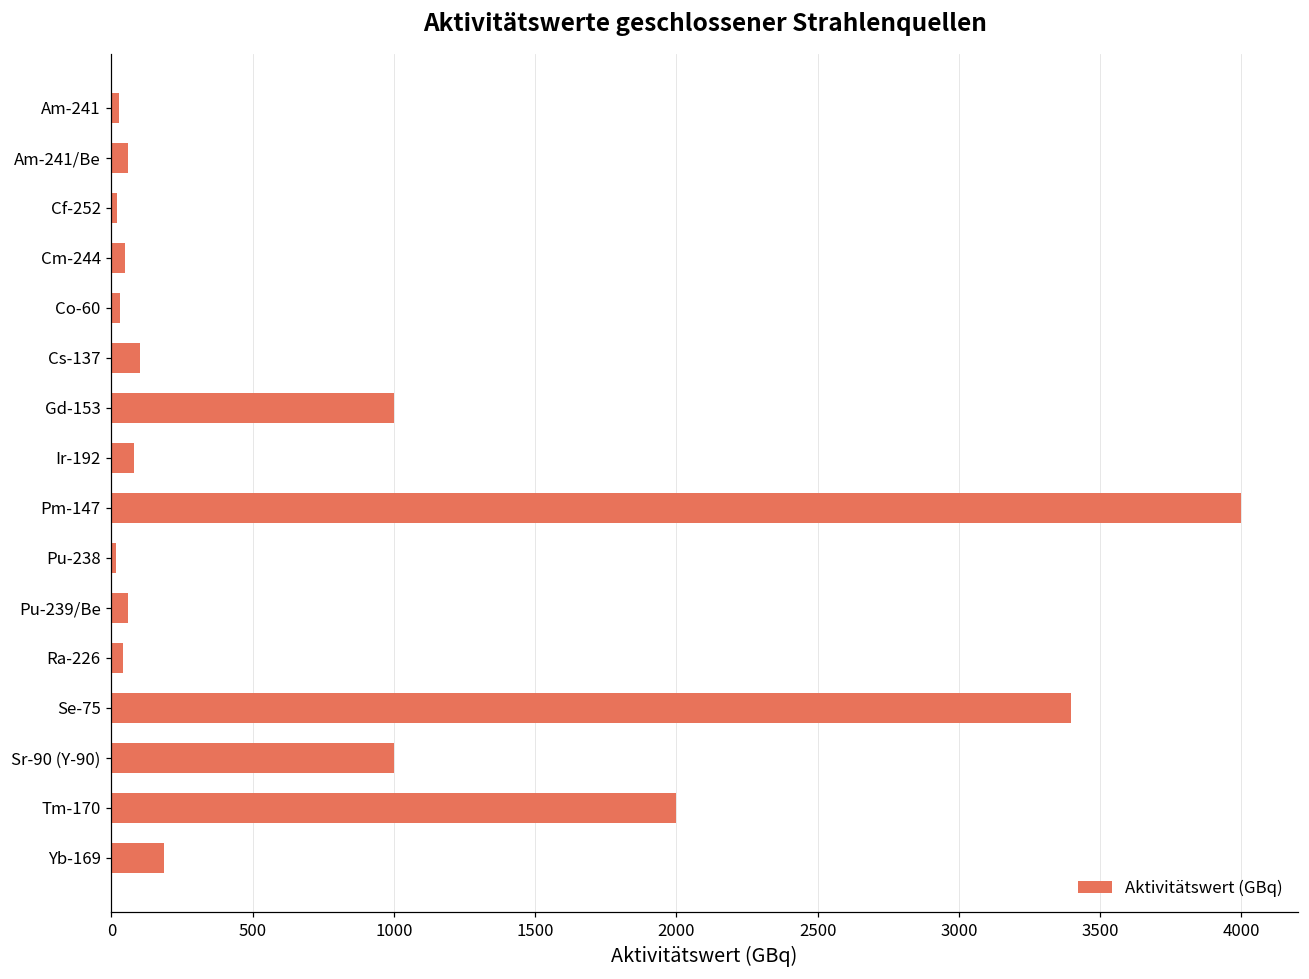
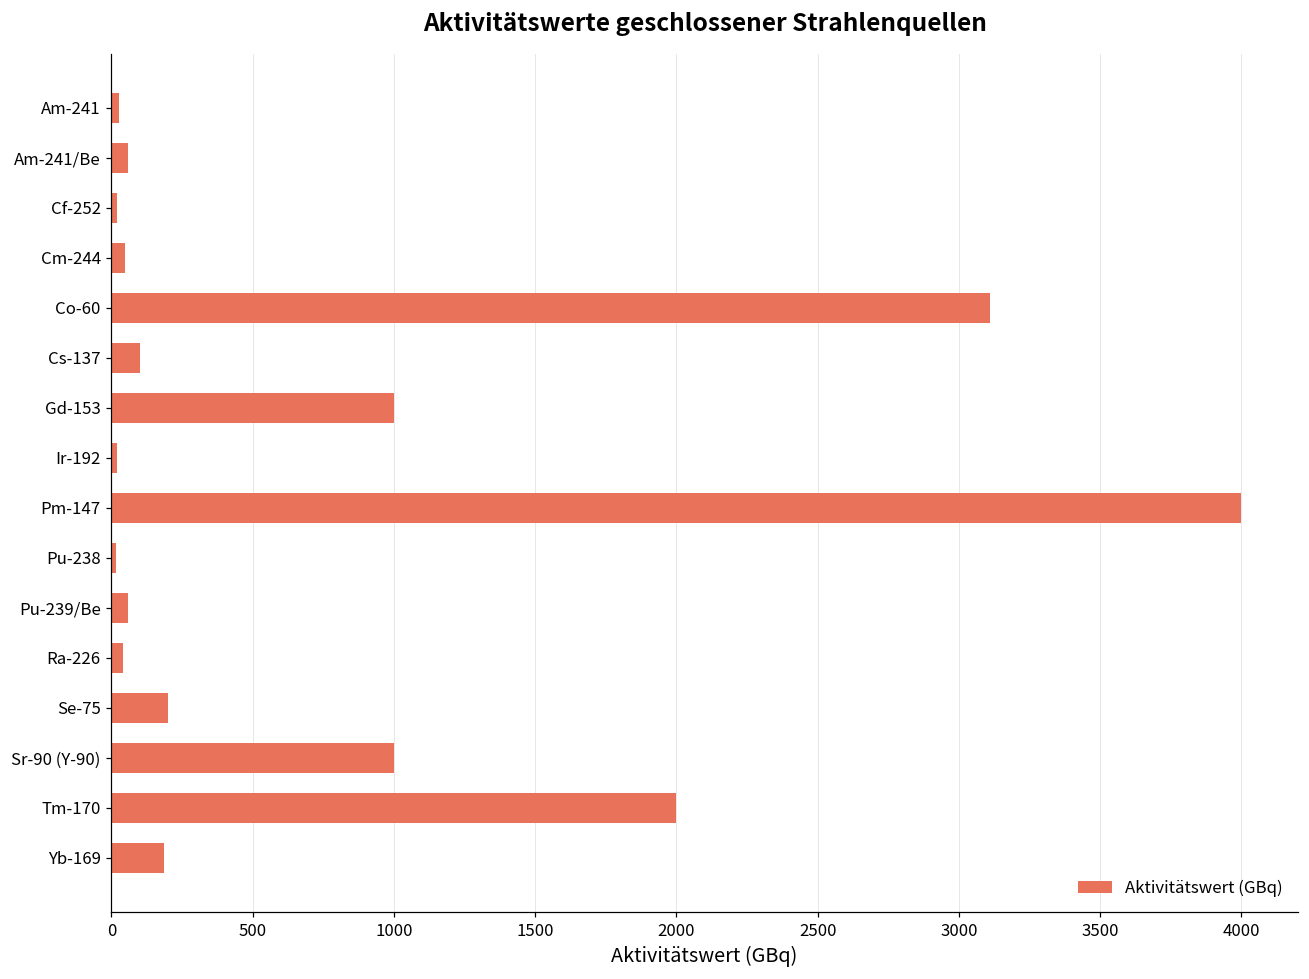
Co-60: 30 -> 3110
Ir-192: 80 -> 20
Se-75: 3400 -> 200
